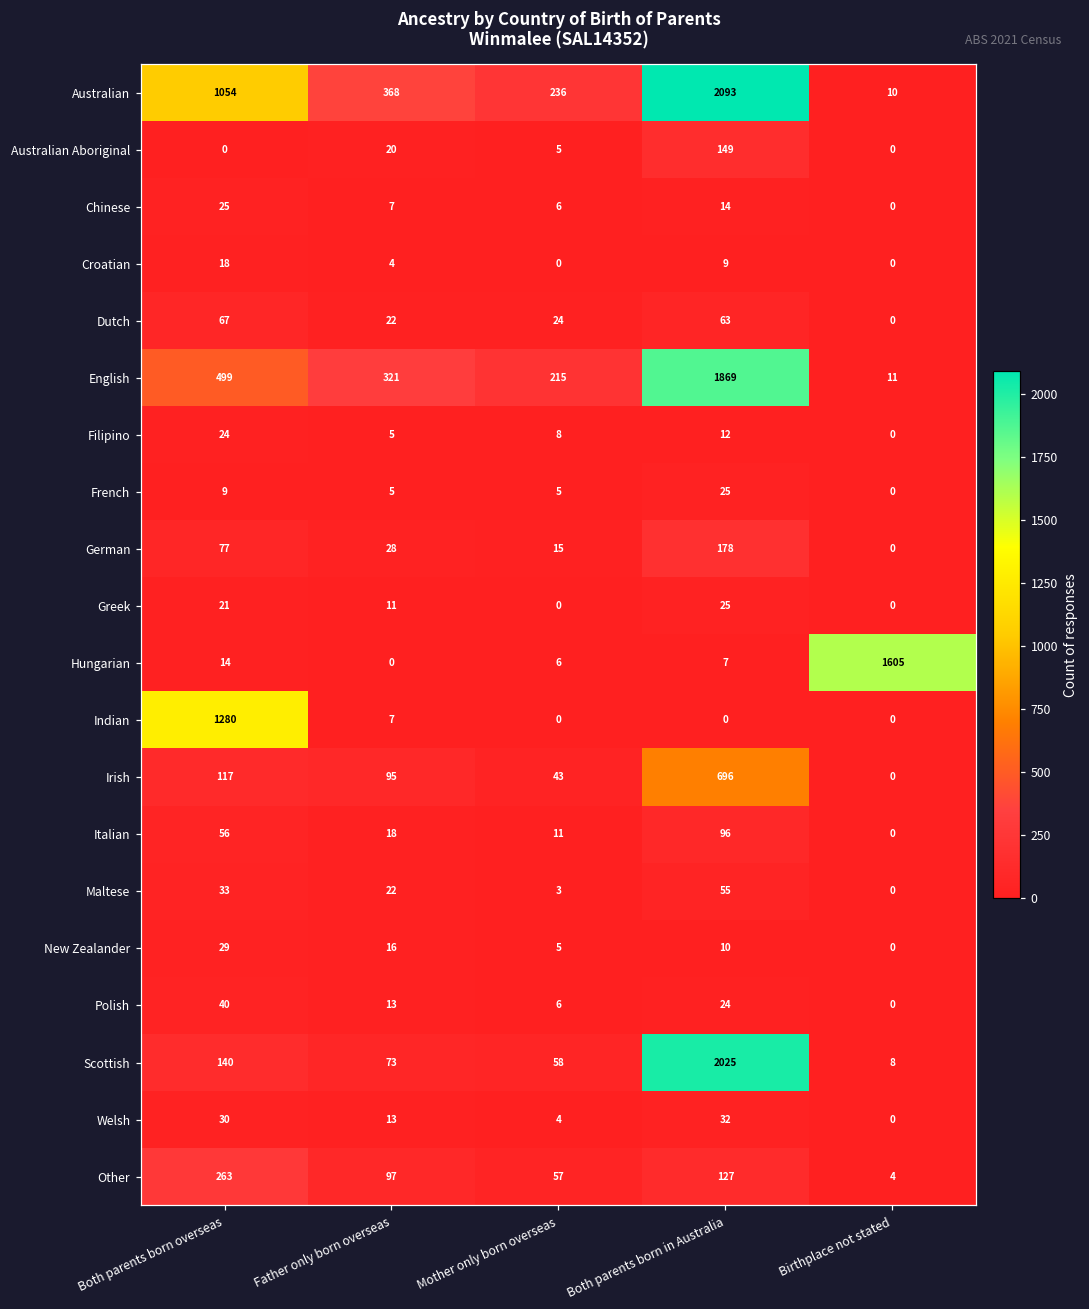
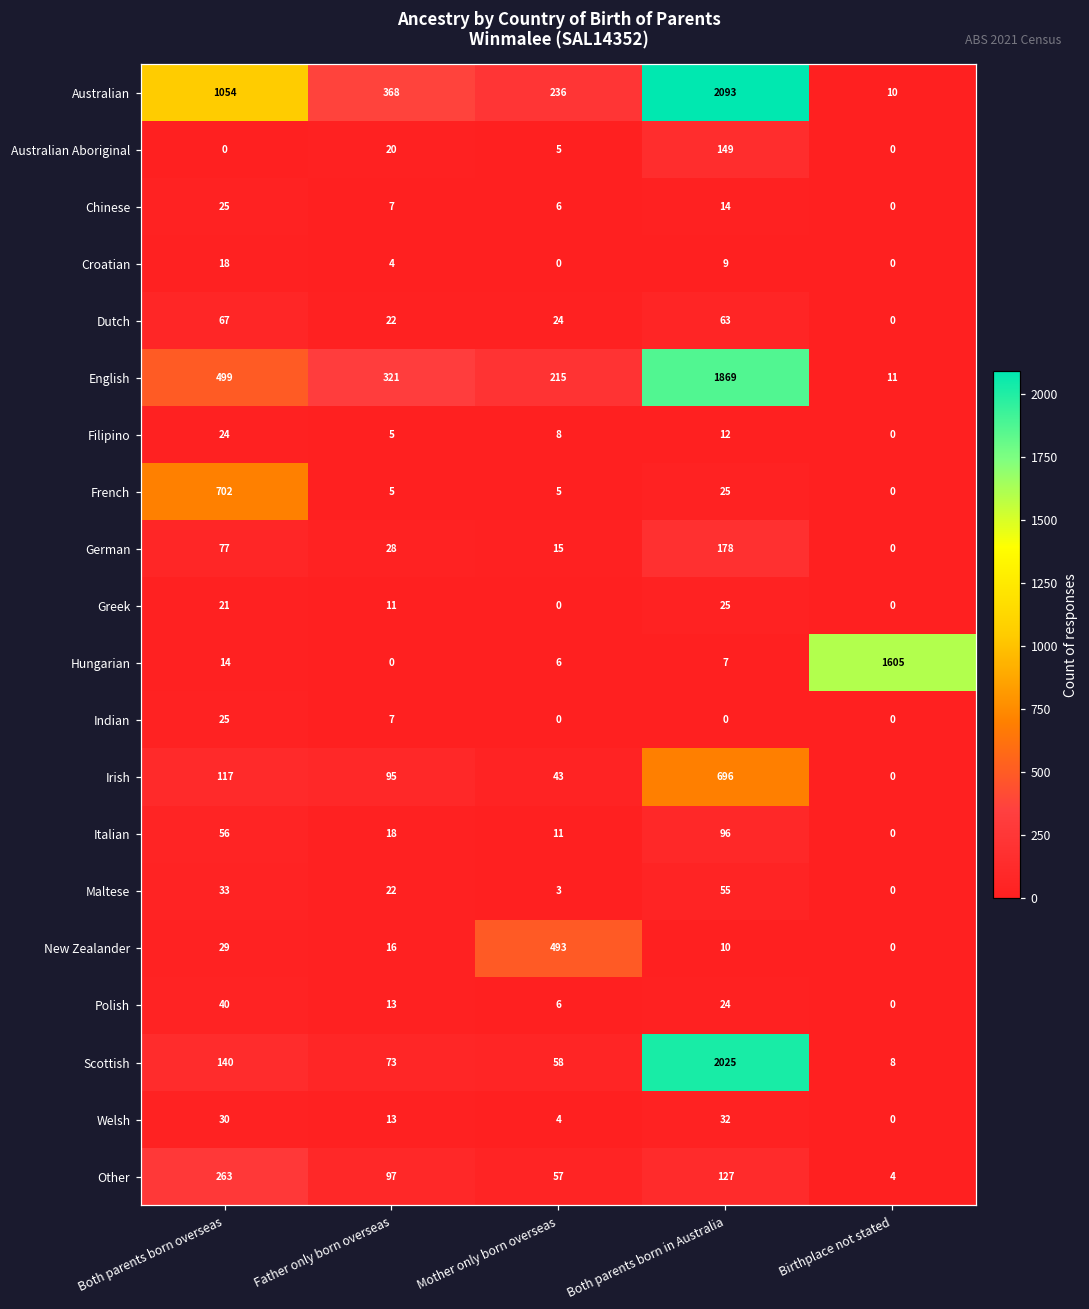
French, Both parents born overseas: 9 -> 702
Indian, Both parents born overseas: 1280 -> 25
New Zealander, Mother only born overseas: 5 -> 493
